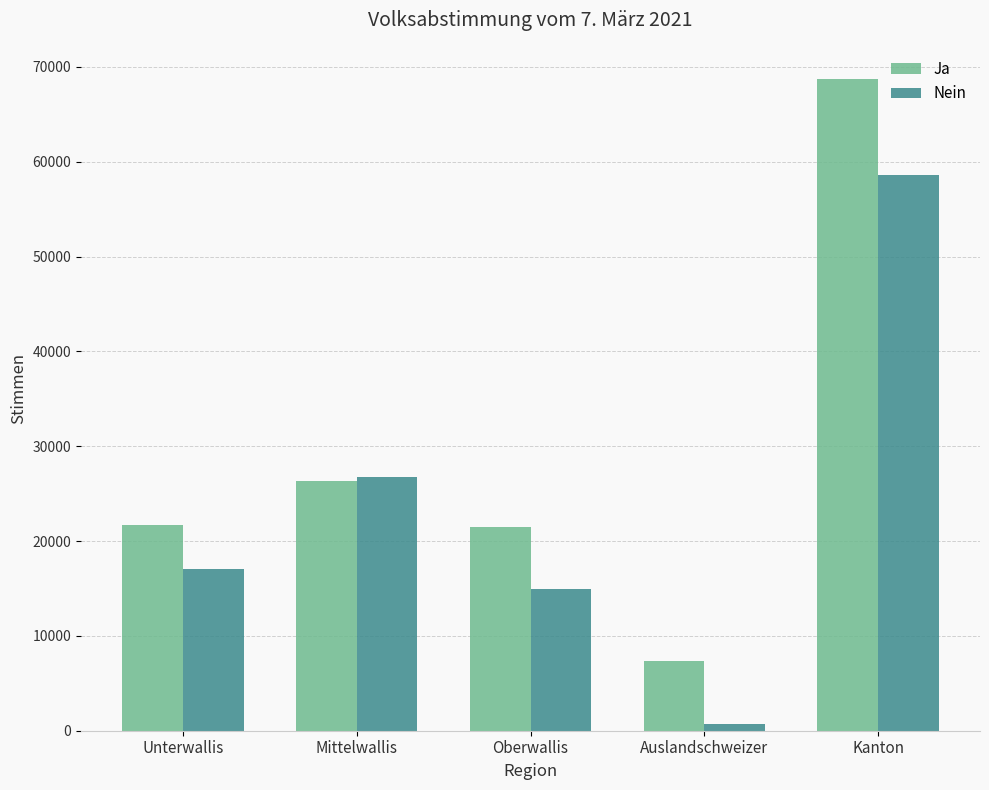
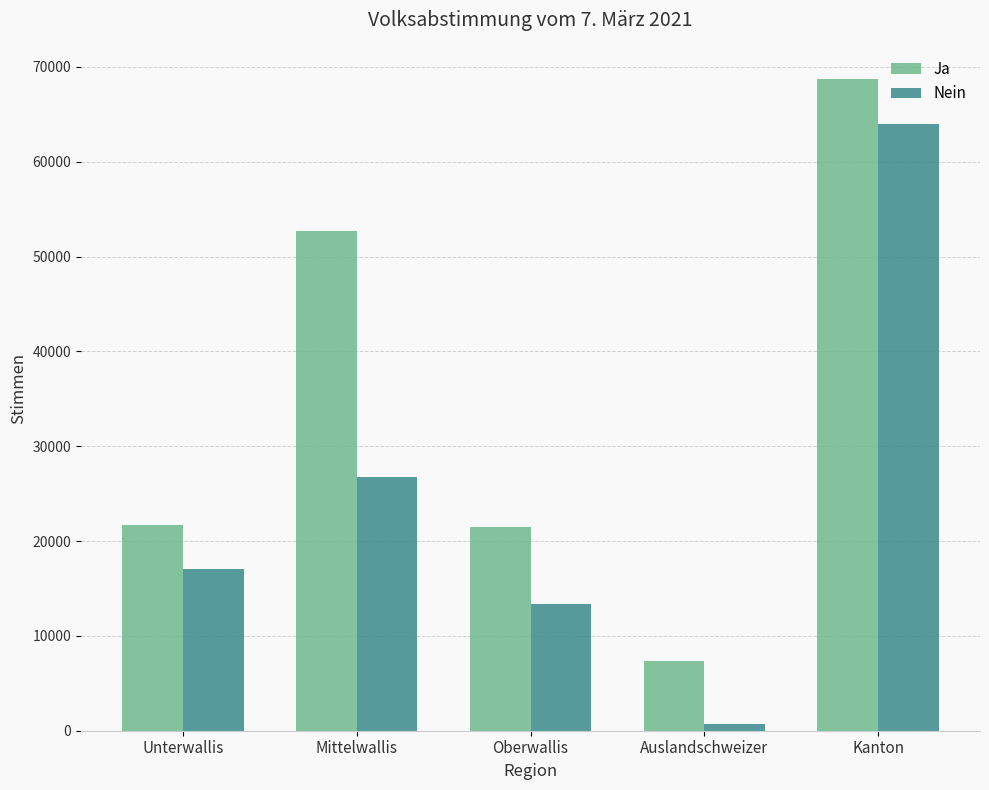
Ja, Mittelwallis: 26000 -> 53000
Nein, Oberwallis: 15000 -> 13000
Nein, Kanton: 59000 -> 64000
